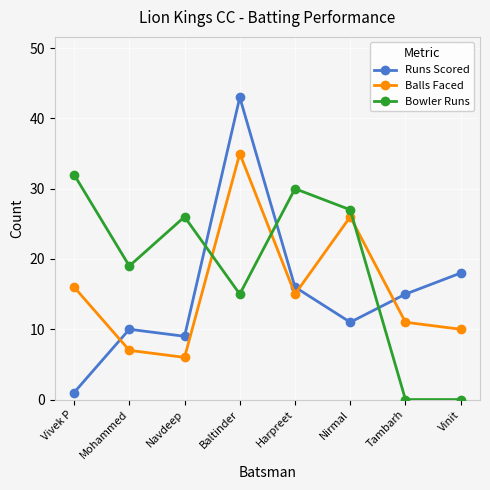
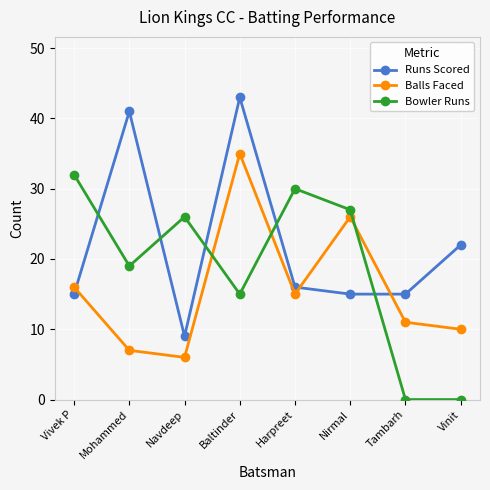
Runs Scored, Vivek P: 1 -> 15
Runs Scored, Mohammed: 10 -> 41
Runs Scored, Nirmal: 11 -> 15
Runs Scored, Vinit: 18 -> 22
